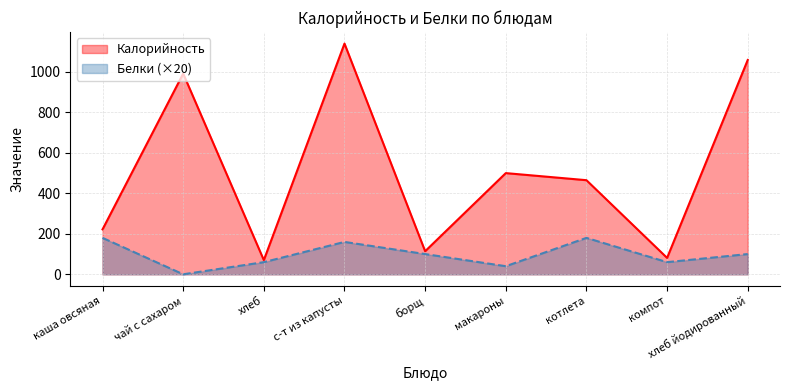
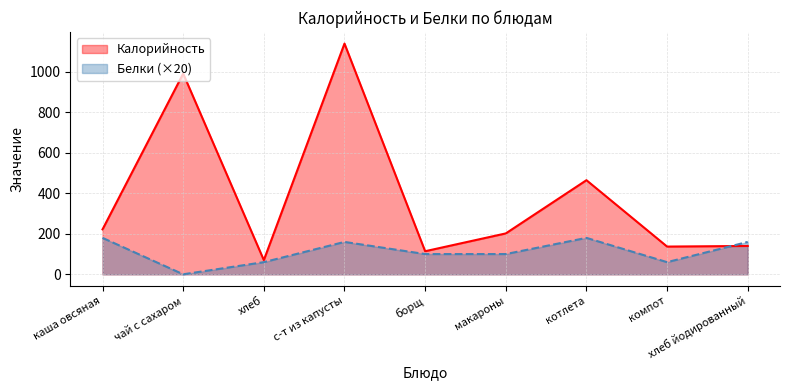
Калорийность, макароны: 500 -> 200
Белки (×20), макароны: 40 -> 100
Калорийность, компот: 80 -> 140
Калорийность, хлеб йодированный: 1060 -> 140
Белки (×20), хлеб йодированный: 100 -> 160
